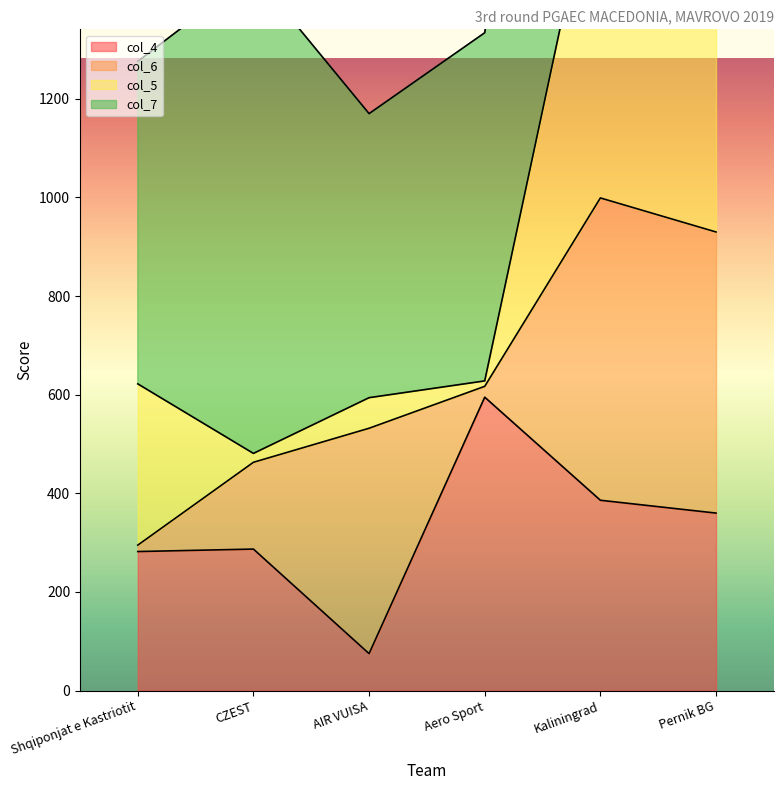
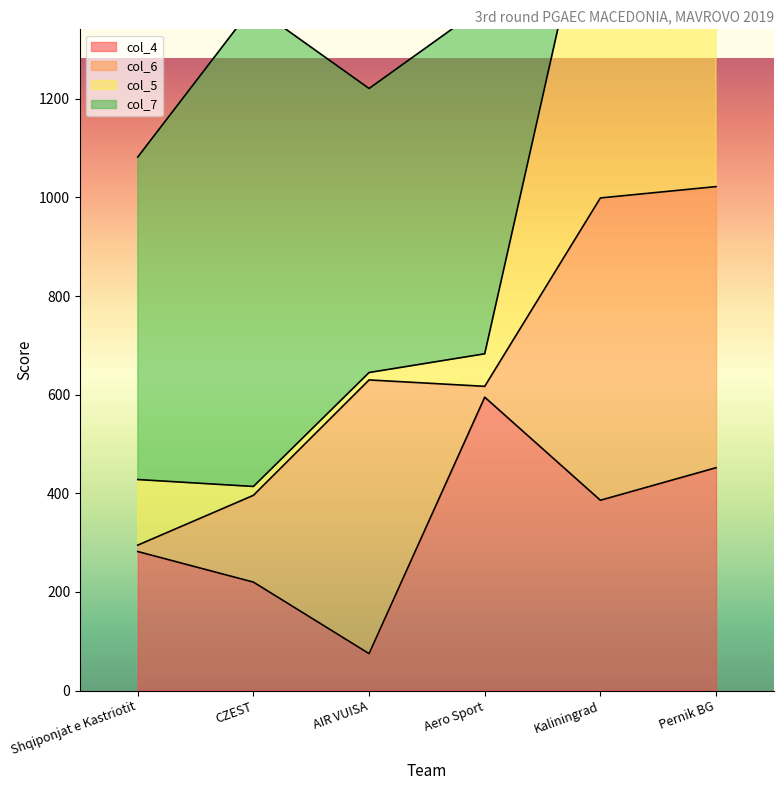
col_5, Shqiponjat e Kastriotit: 330 -> 130
col_4, CZEST: 290 -> 220
col_6, AIR VUISA: 460 -> 560
col_5, AIR VUISA: 60 -> 20
col_5, Aero Sport: 10 -> 70
col_4, Pernik BG: 360 -> 450
